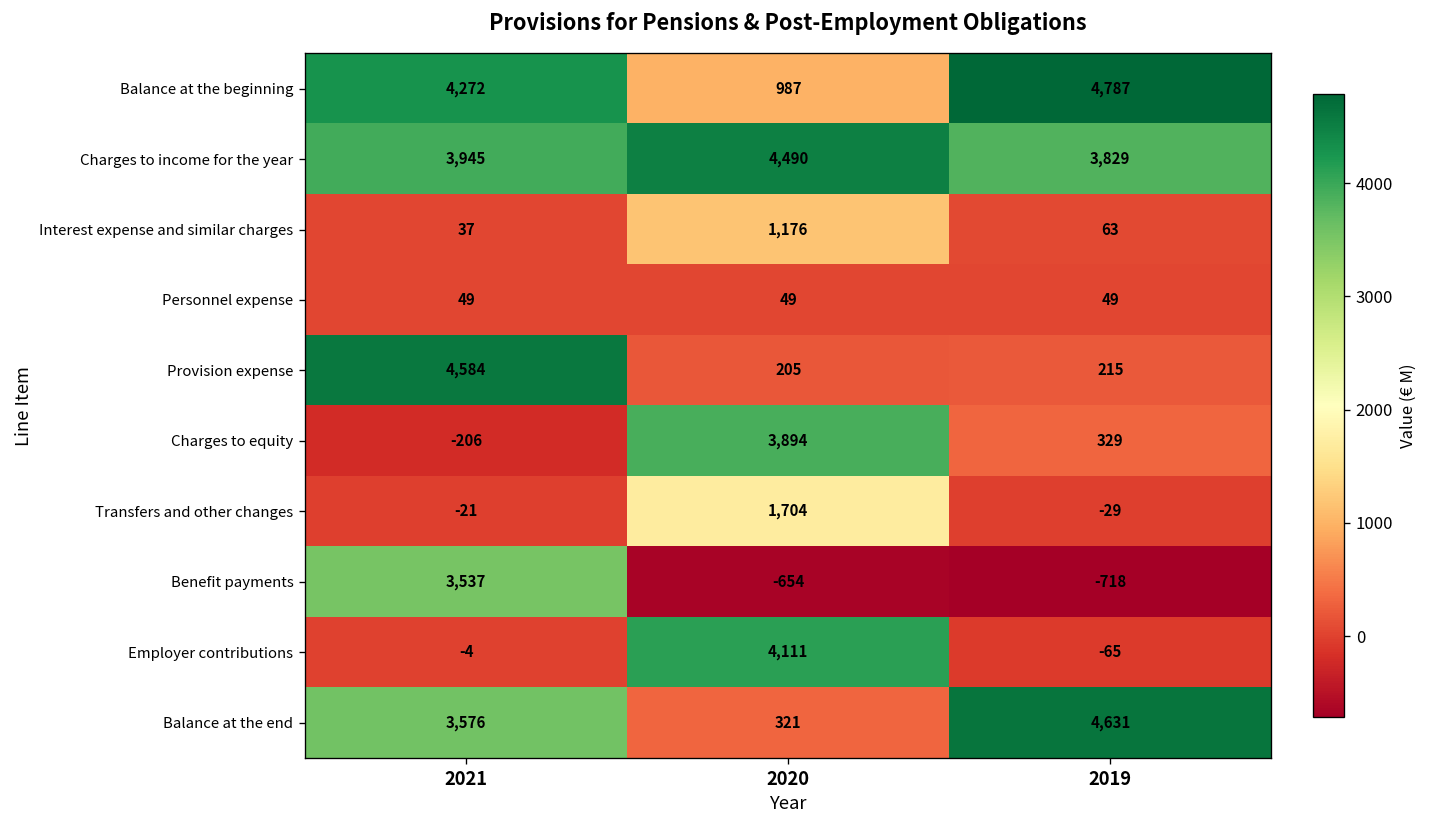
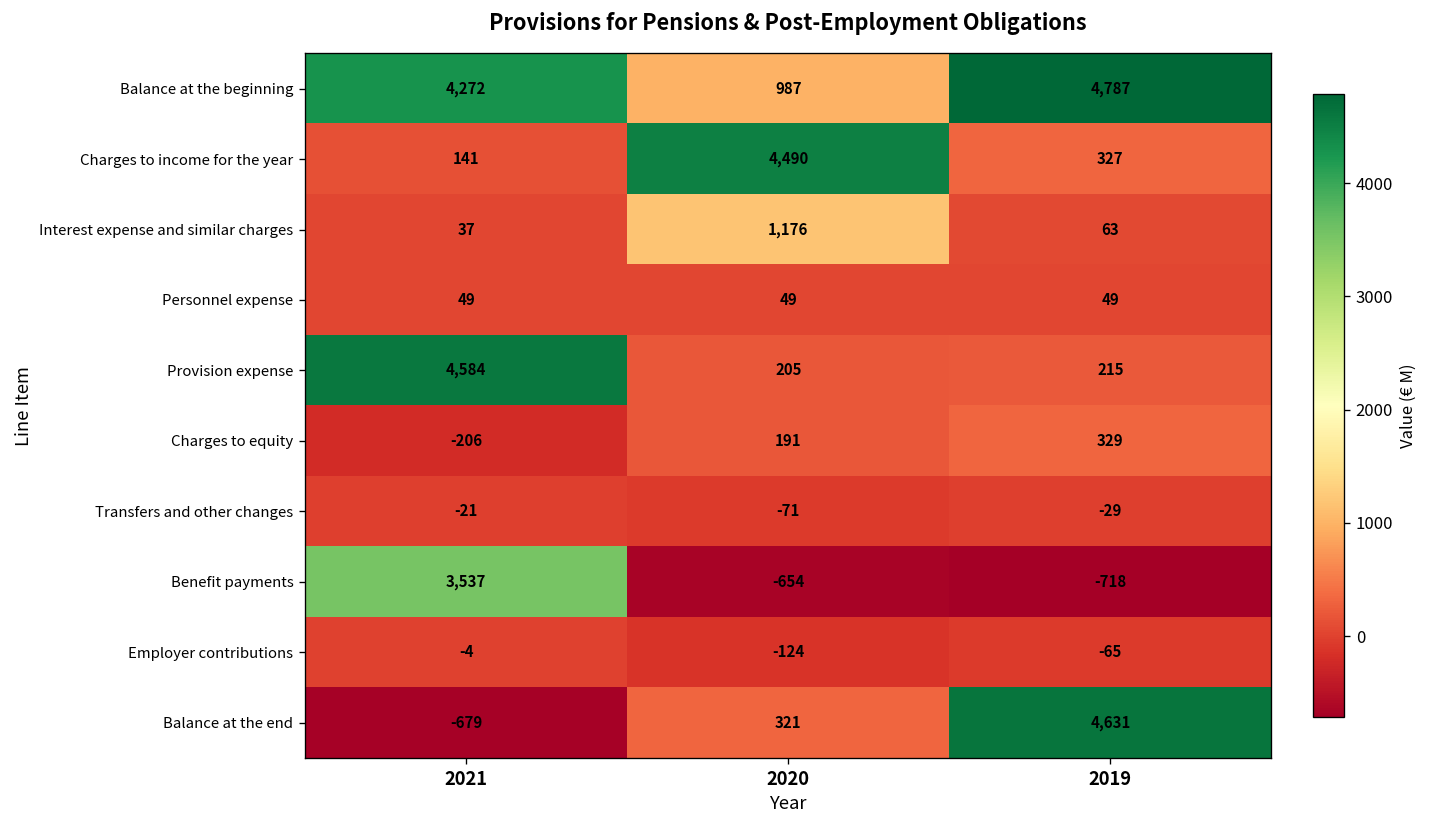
Charges to income for the year, 2021: 3,945 -> 141
Charges to income for the year, 2019: 3,829 -> 327
Charges to equity, 2020: 3,894 -> 191
Transfers and other changes, 2020: 1,704 -> -71
Employer contributions, 2020: 4,111 -> -124
Balance at the end, 2021: 3,576 -> -679
